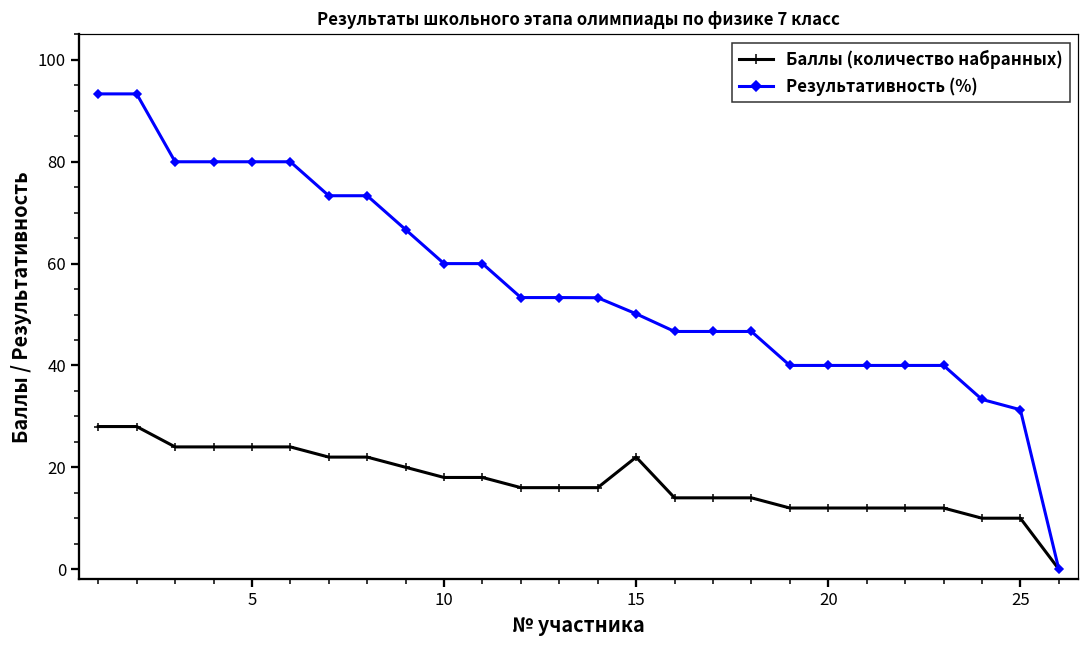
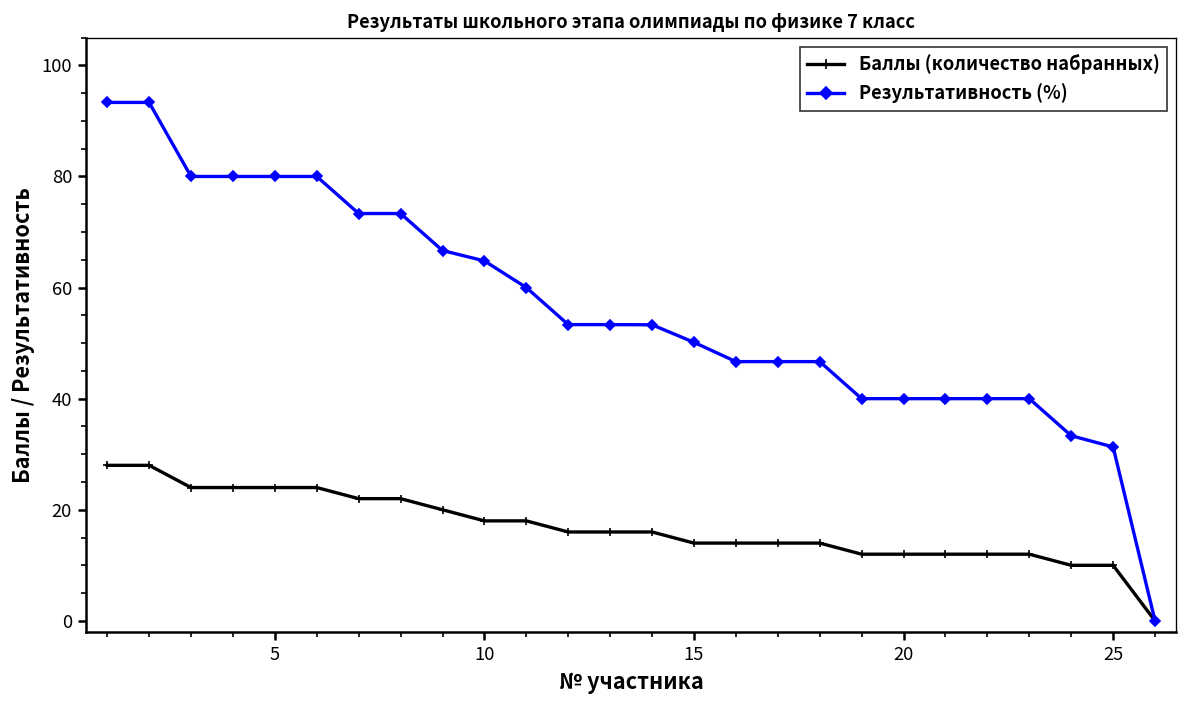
Результативность (%), 10: 60 -> 65
Баллы (количество набранных), 15: 22 -> 14
